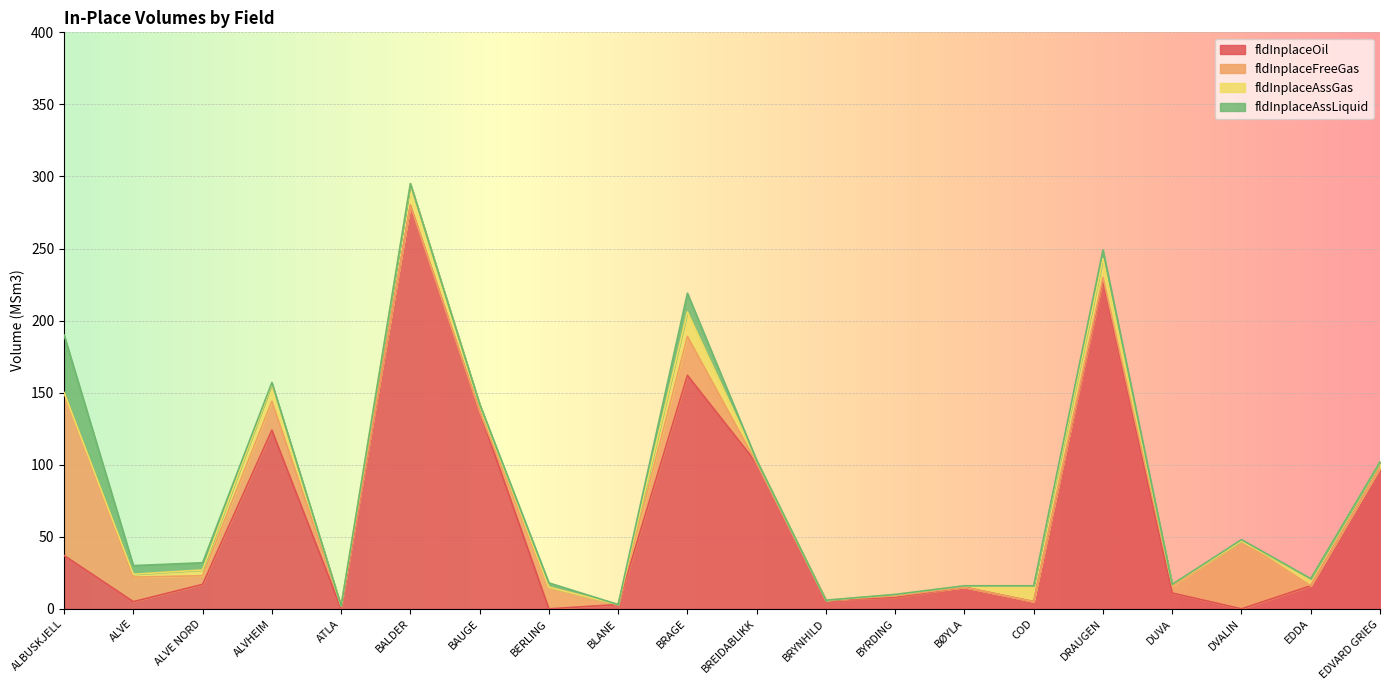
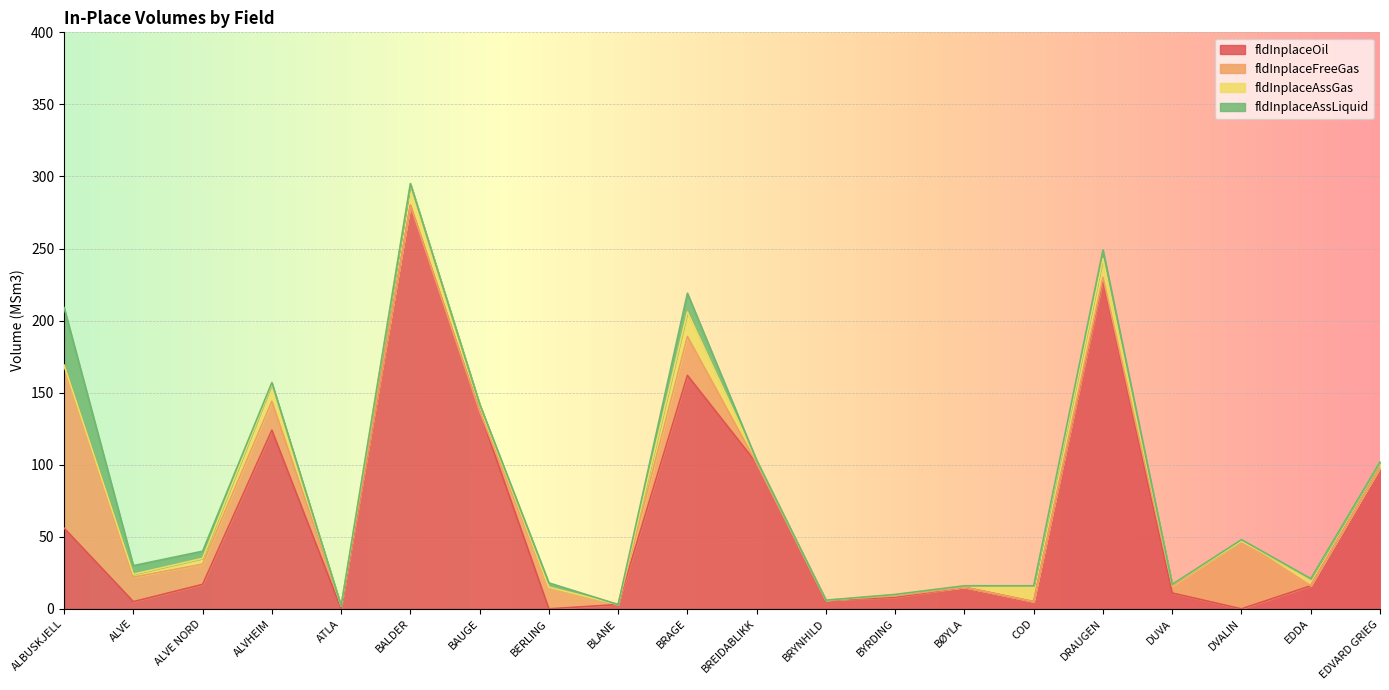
fldInplaceOil, ALBUSKJELL: 37 -> 56
fldInplaceFreeGas, ALVE NORD: 6 -> 14
